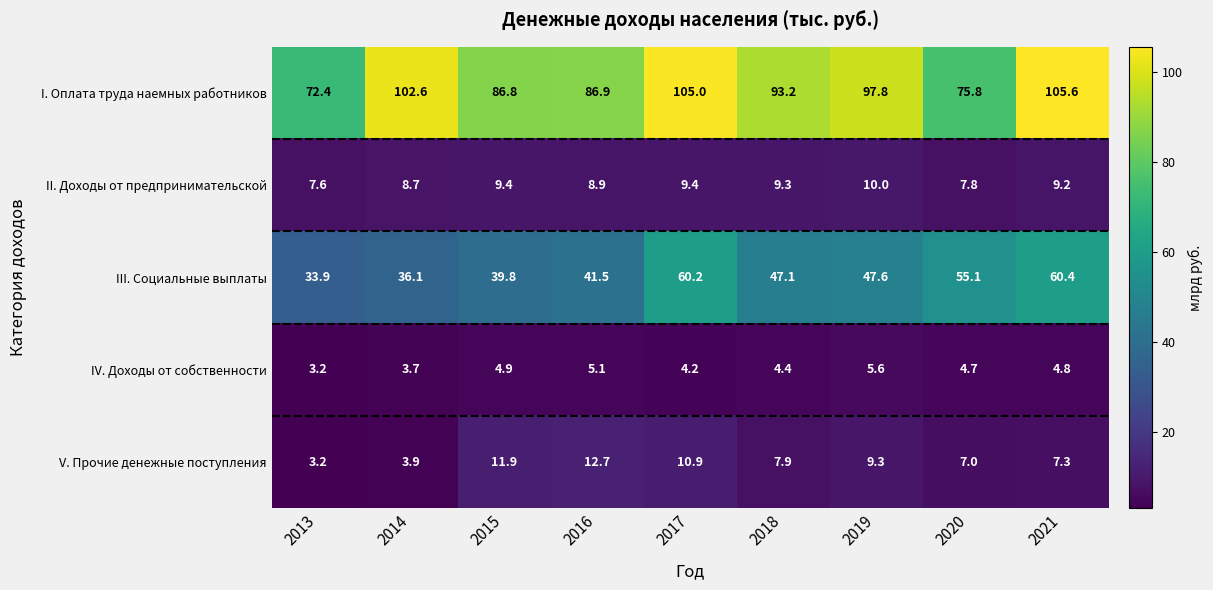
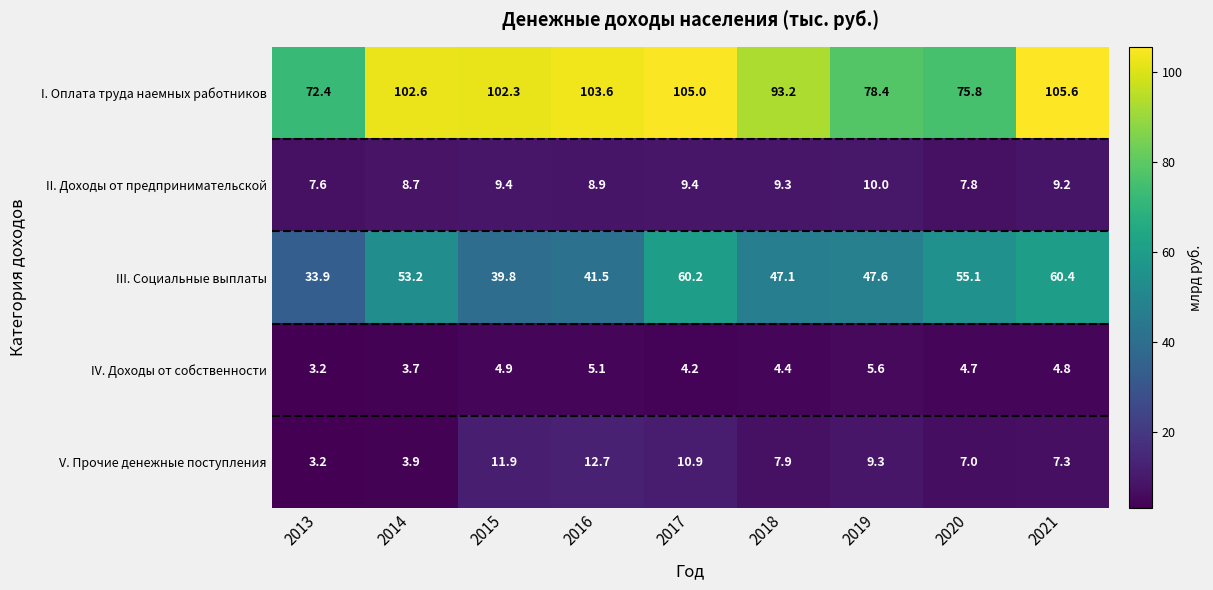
I. Оплата труда наемных работников, 2015: 86.8 -> 102.3
I. Оплата труда наемных работников, 2016: 86.9 -> 103.6
I. Оплата труда наемных работников, 2019: 97.8 -> 78.4
III. Социальные выплаты, 2014: 36.1 -> 53.2
